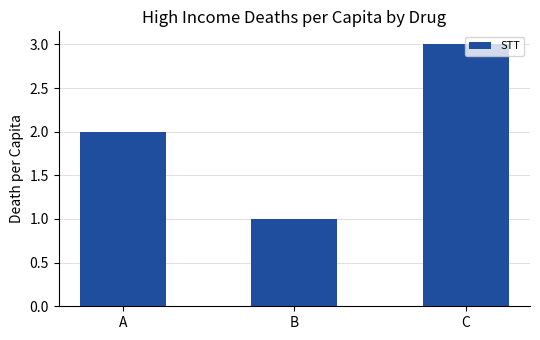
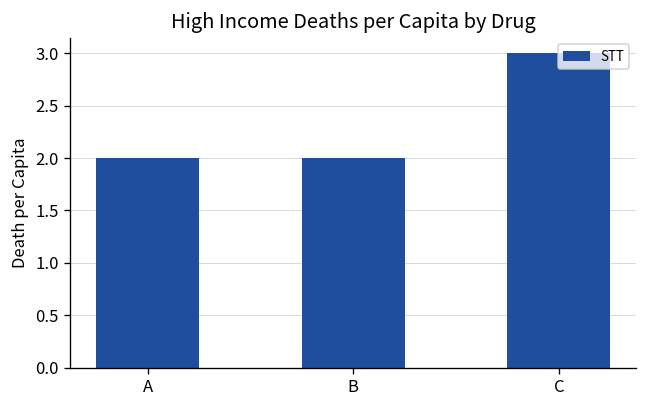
B: 1 -> 2
